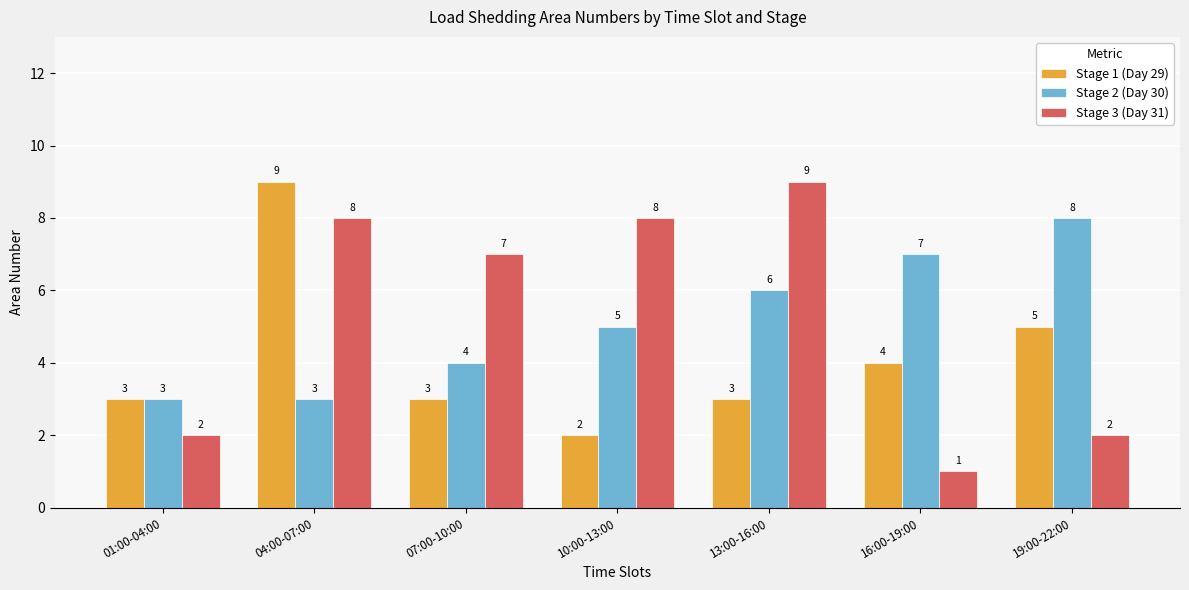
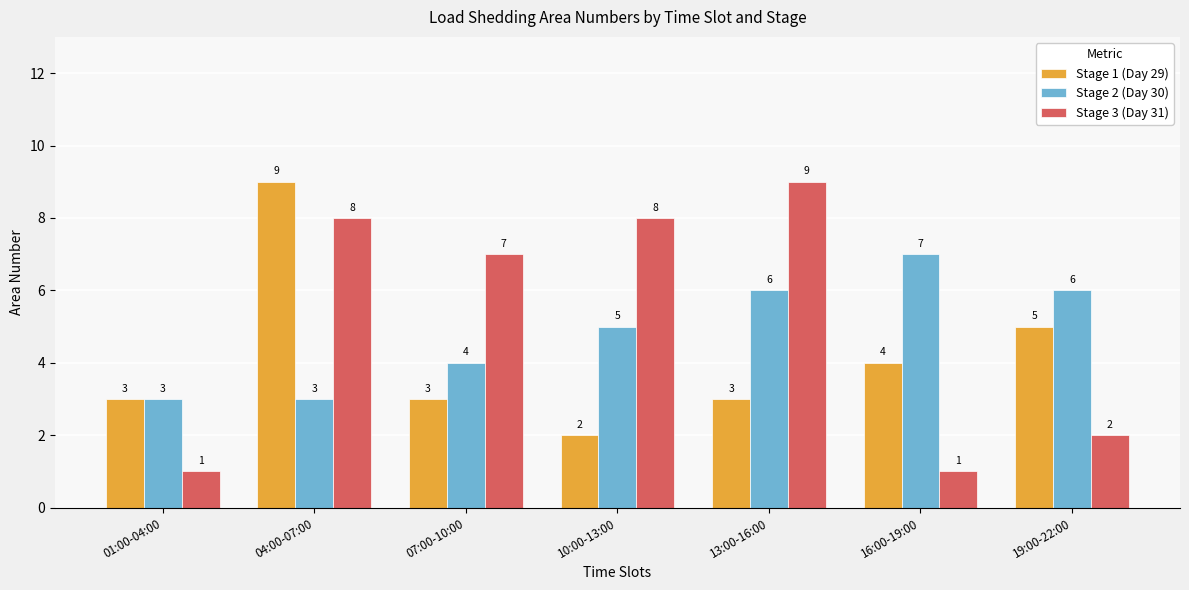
Stage 3 (Day 31), 01:00-04:00: 2 -> 1
Stage 2 (Day 30), 19:00-22:00: 8 -> 6
